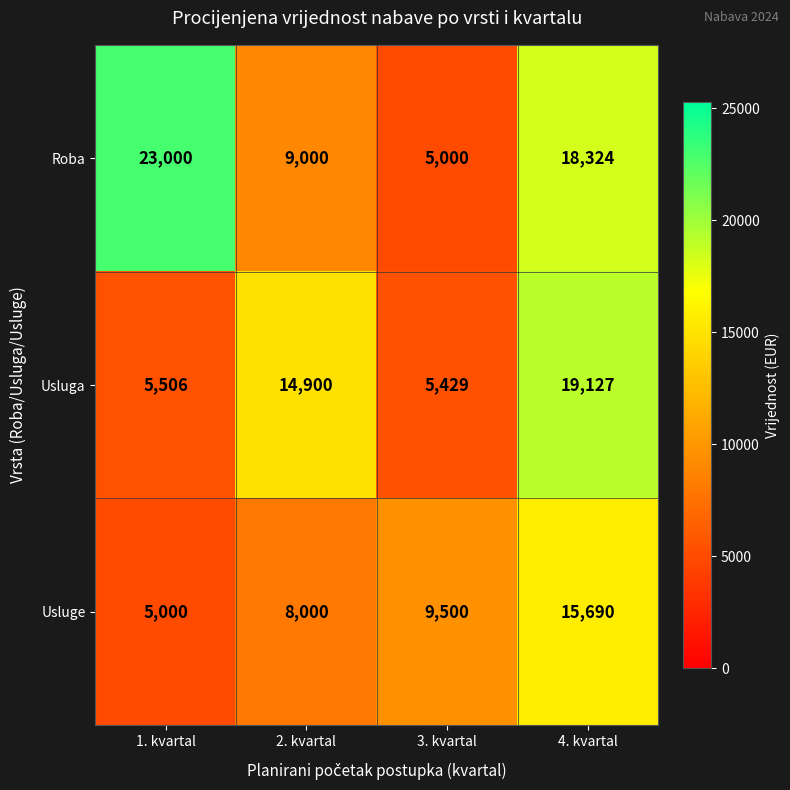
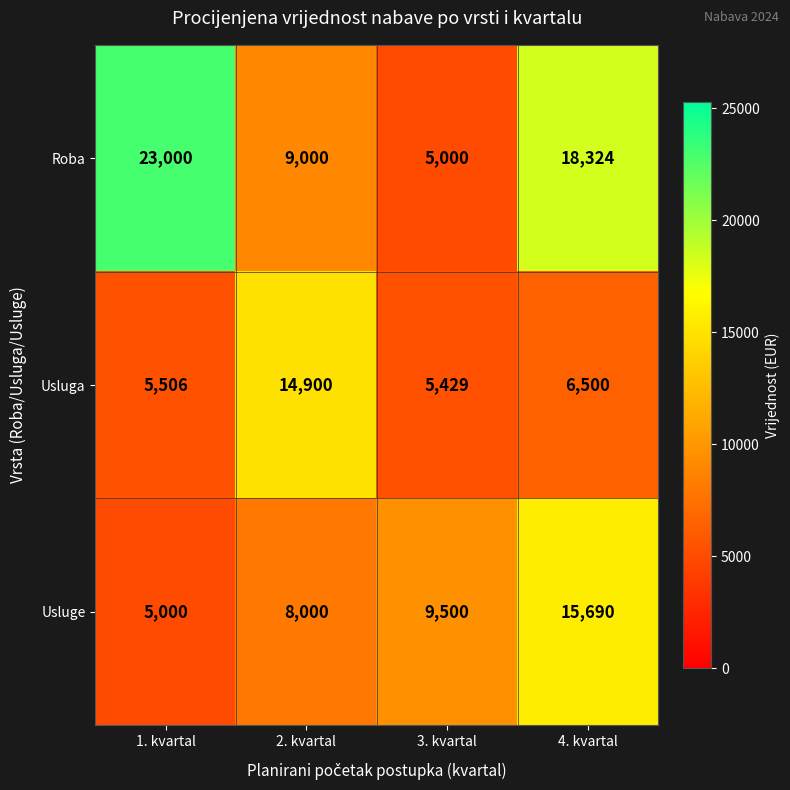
Usluga, 4. kvartal: 19,127 -> 6,500
